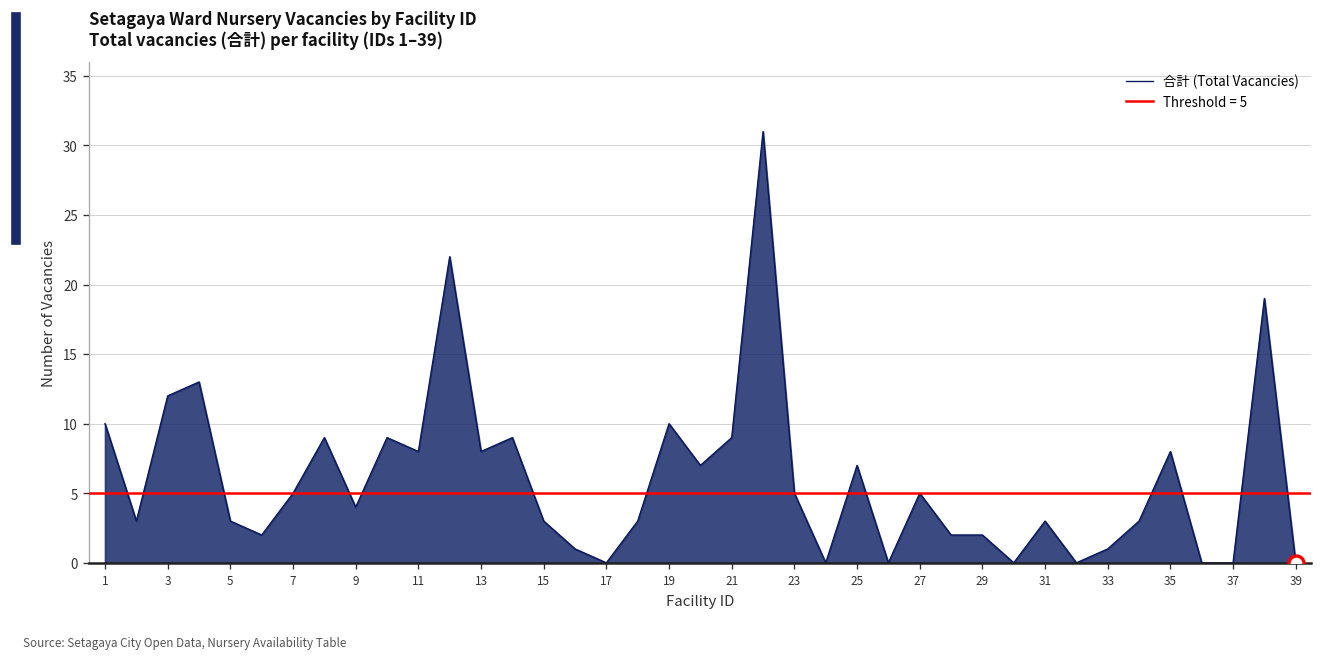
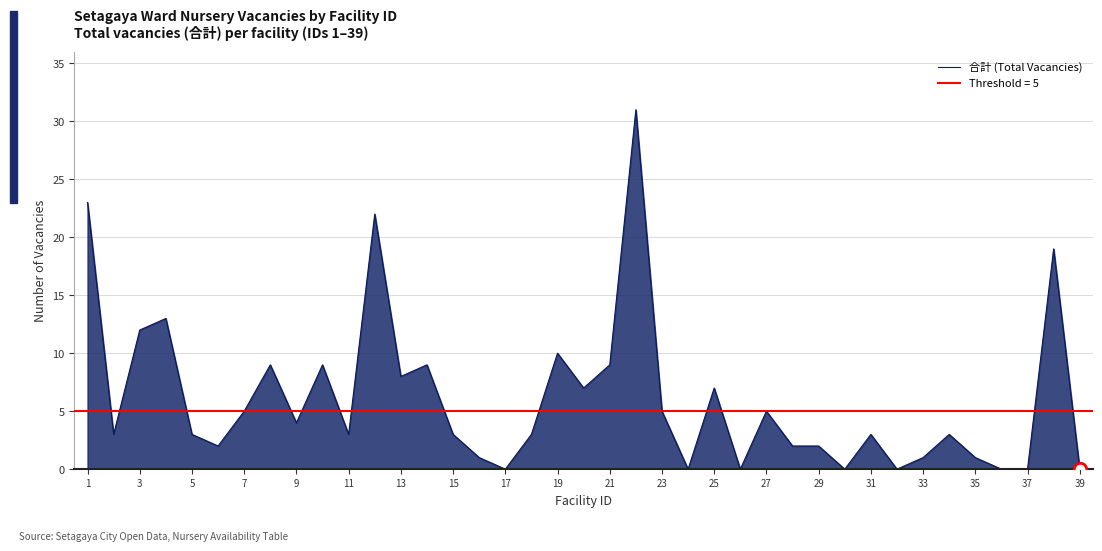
合計 (Total Vacancies), 1: 10 -> 23
合計 (Total Vacancies), 11: 8 -> 3
合計 (Total Vacancies), 35: 8 -> 1
